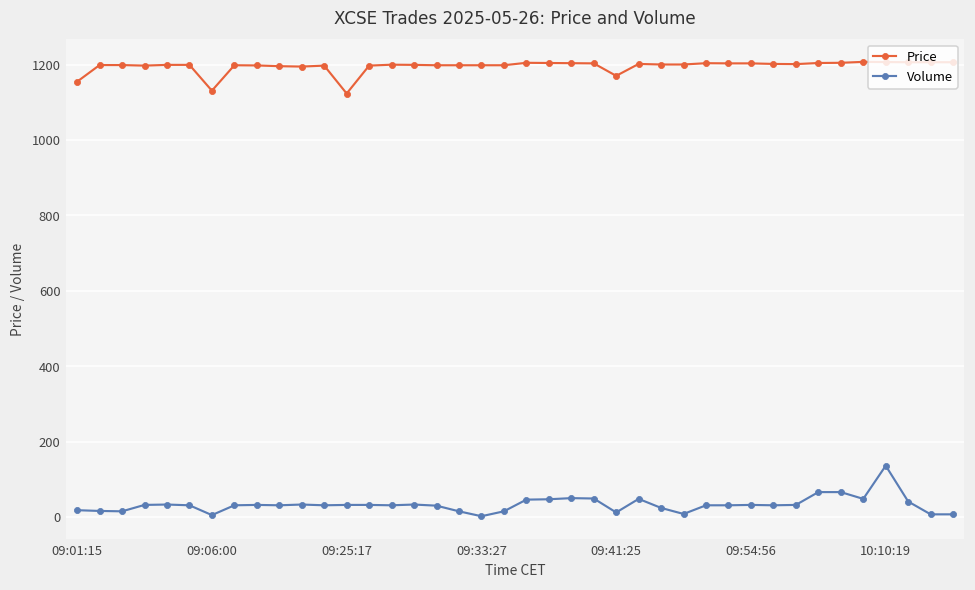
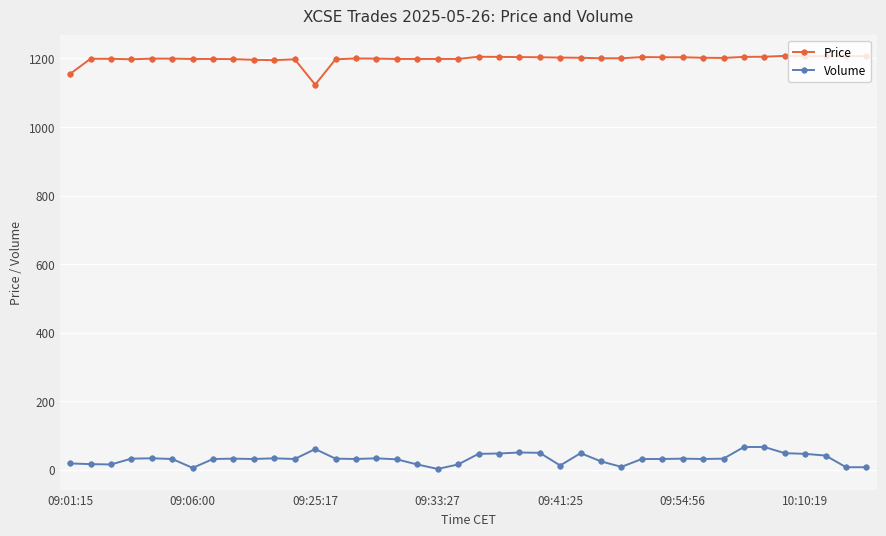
Price, 09:06:00: 1130 -> 1200
Volume, 09:25:17: 30 -> 60
Price, 09:41:25: 1170 -> 1200
Volume, 10:10:19: 140 -> 50
